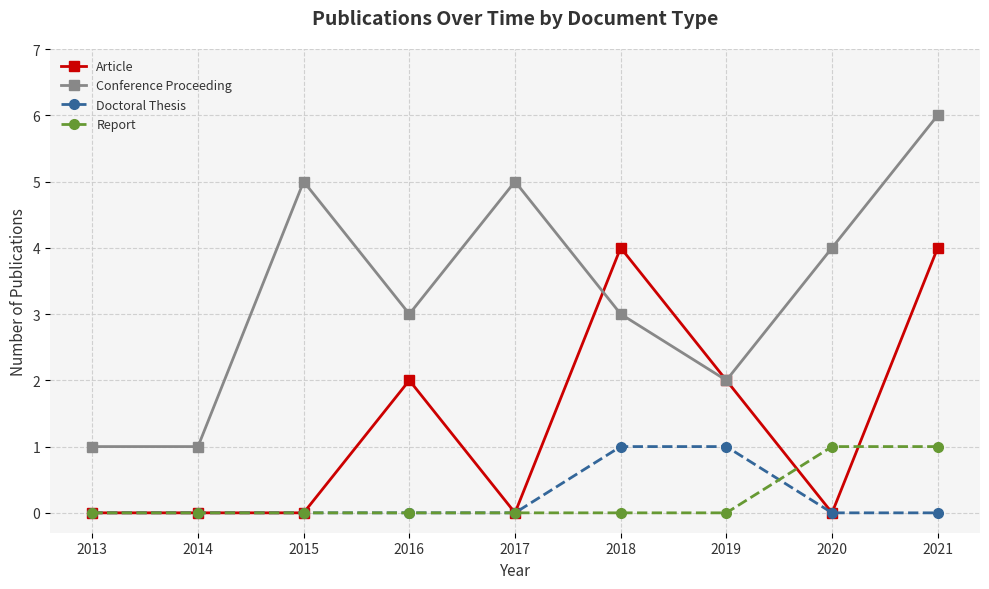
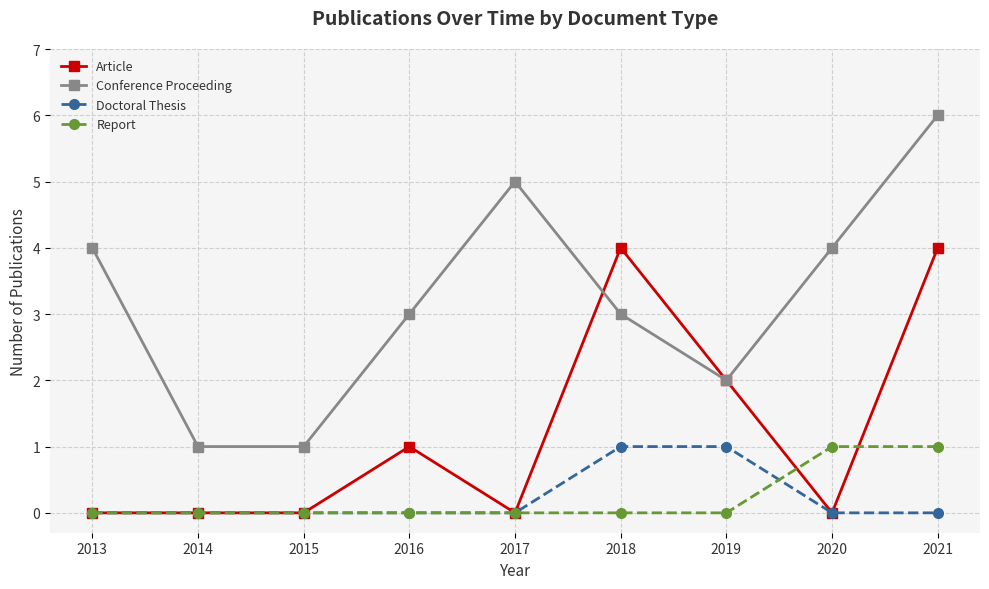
Conference Proceeding, 2013: 1 -> 4
Conference Proceeding, 2015: 5 -> 1
Article, 2016: 2 -> 1
